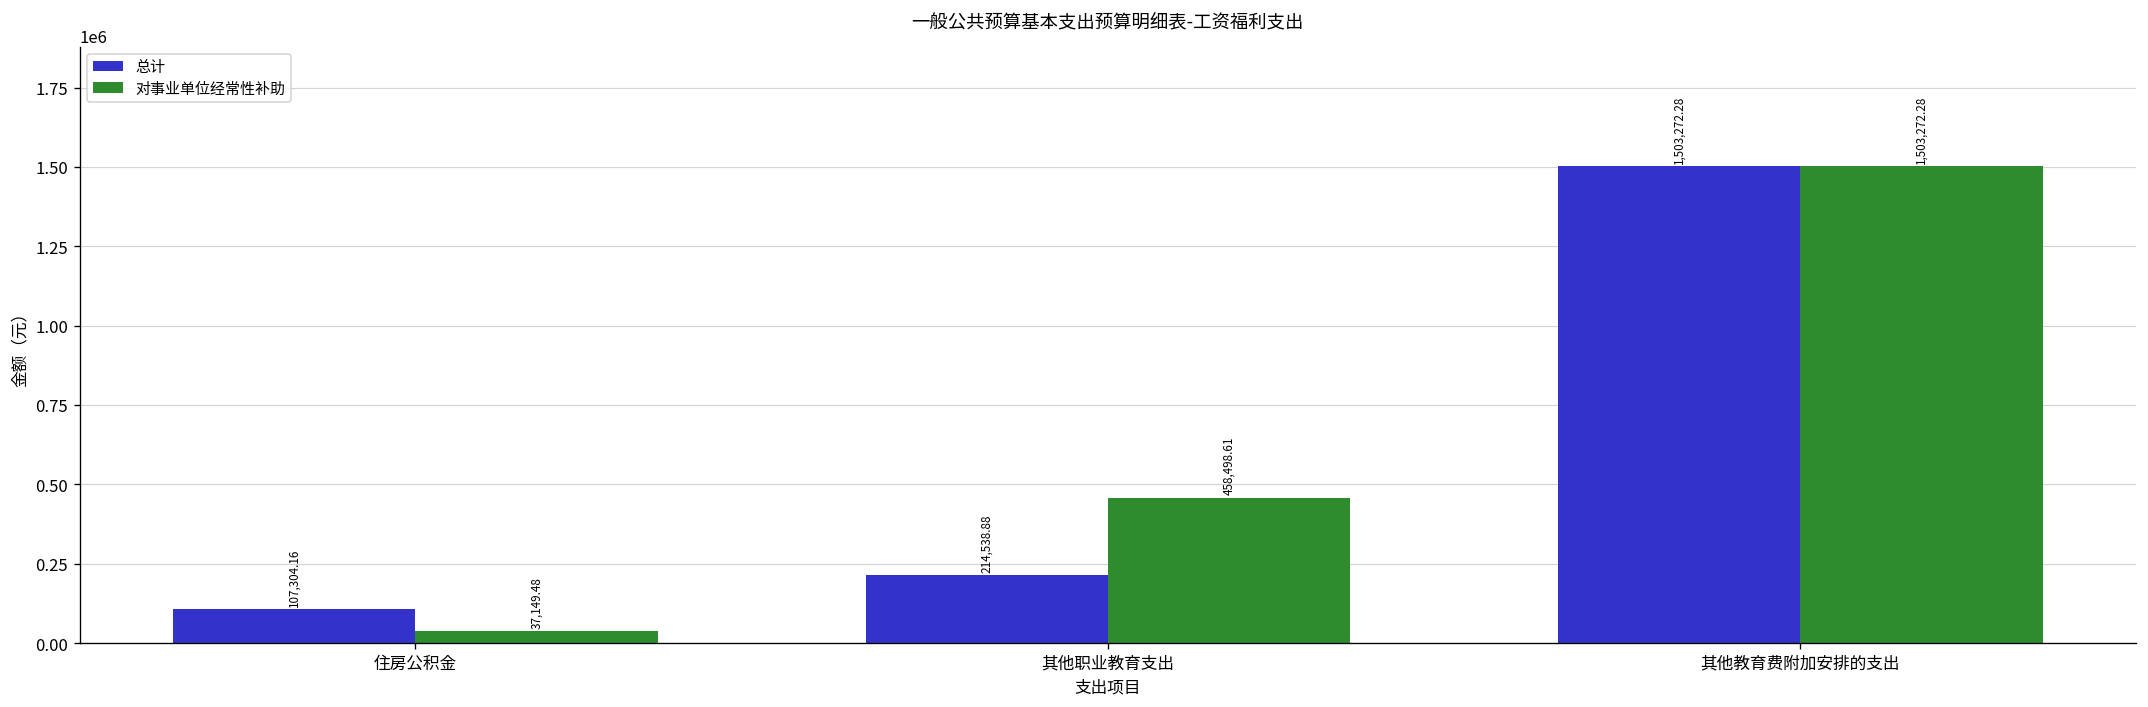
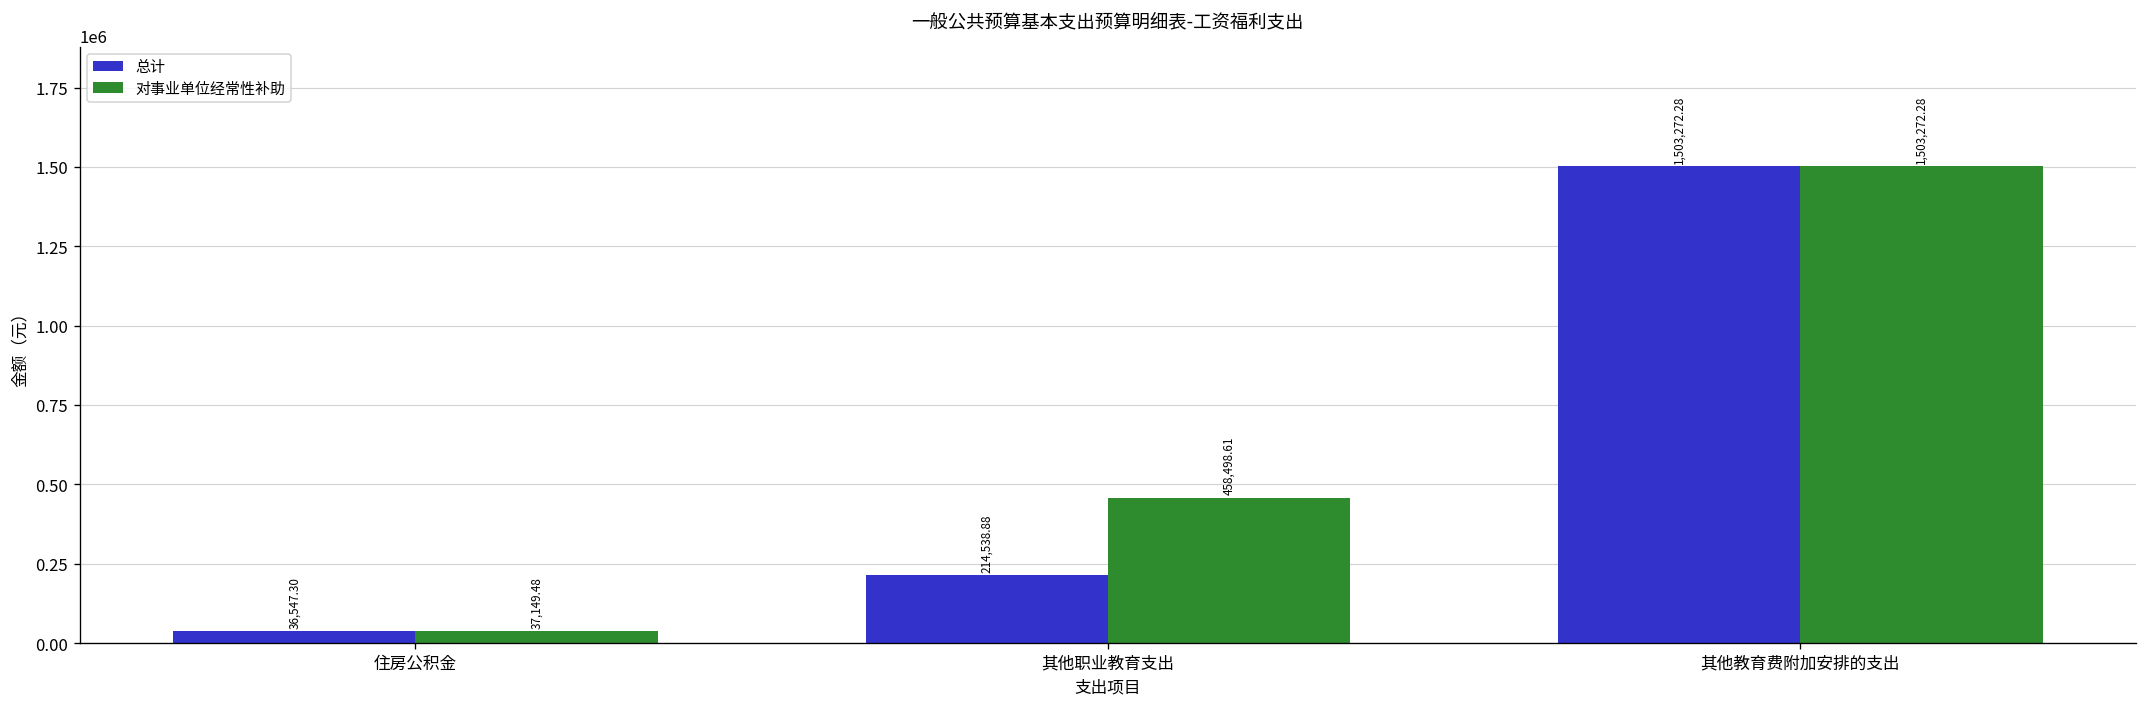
总计, 住房公积金: 107,304.16 -> 36,547.30
